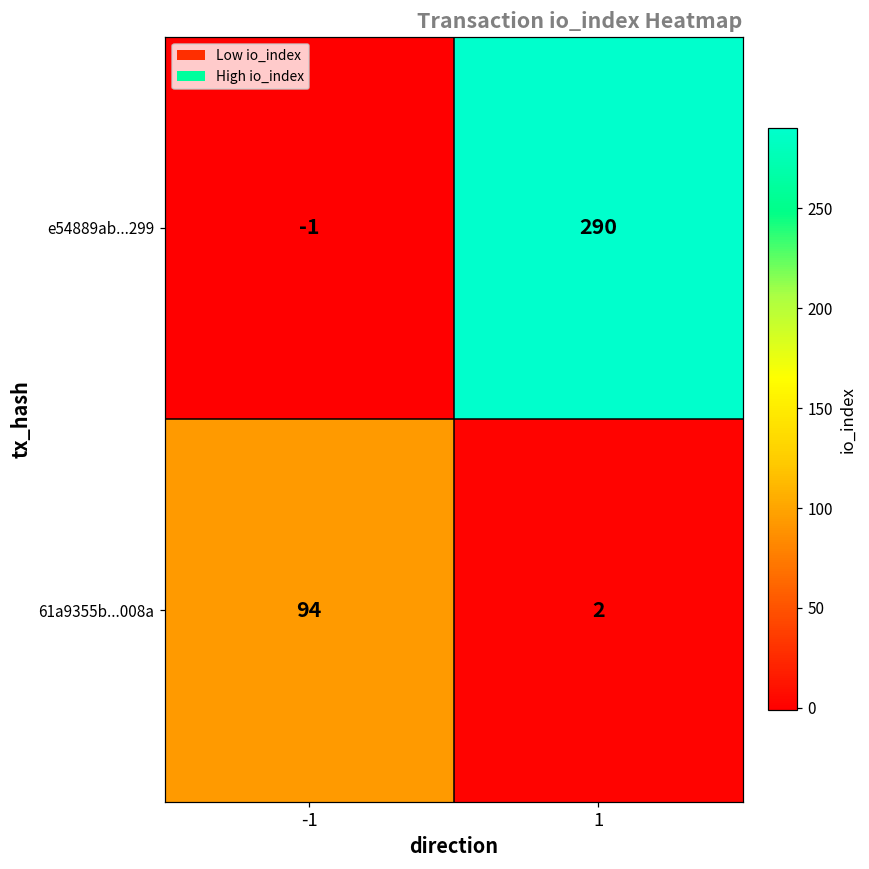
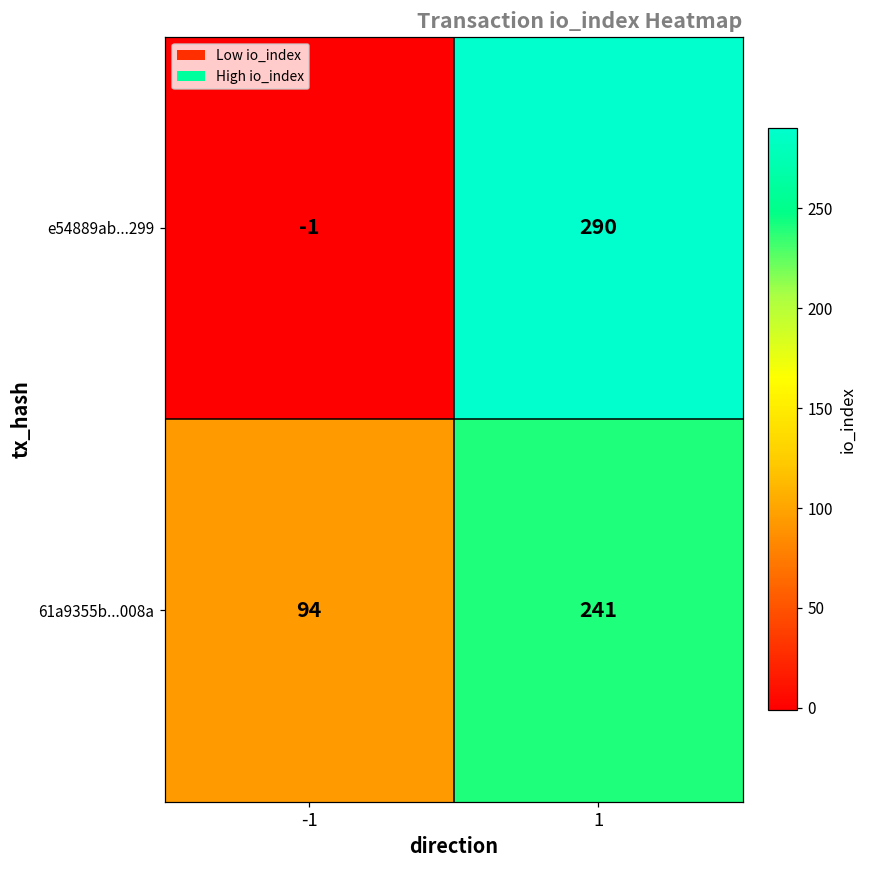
61a9355b...008a, 1: 2 -> 241
